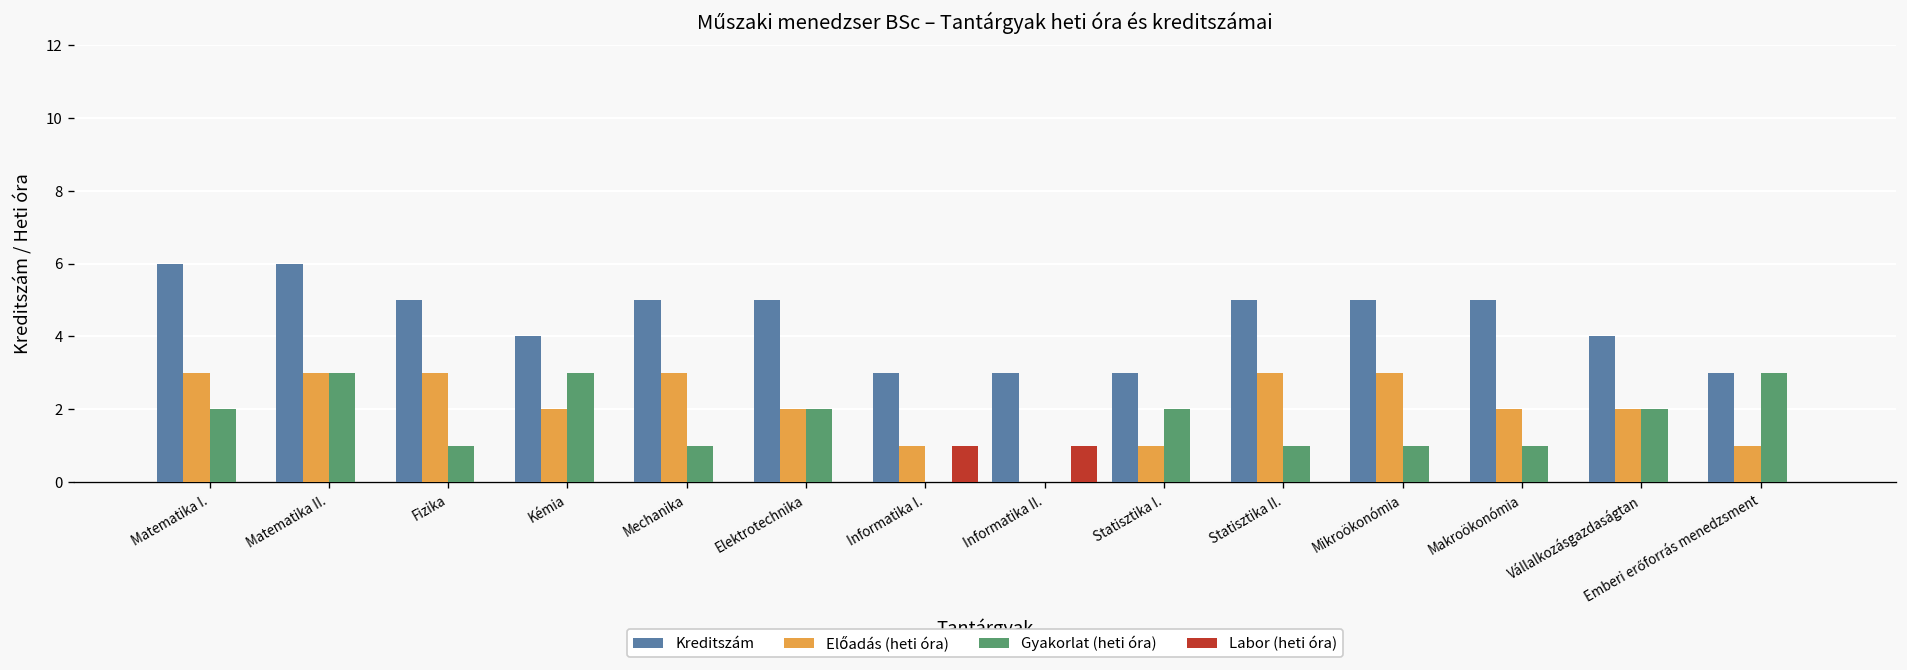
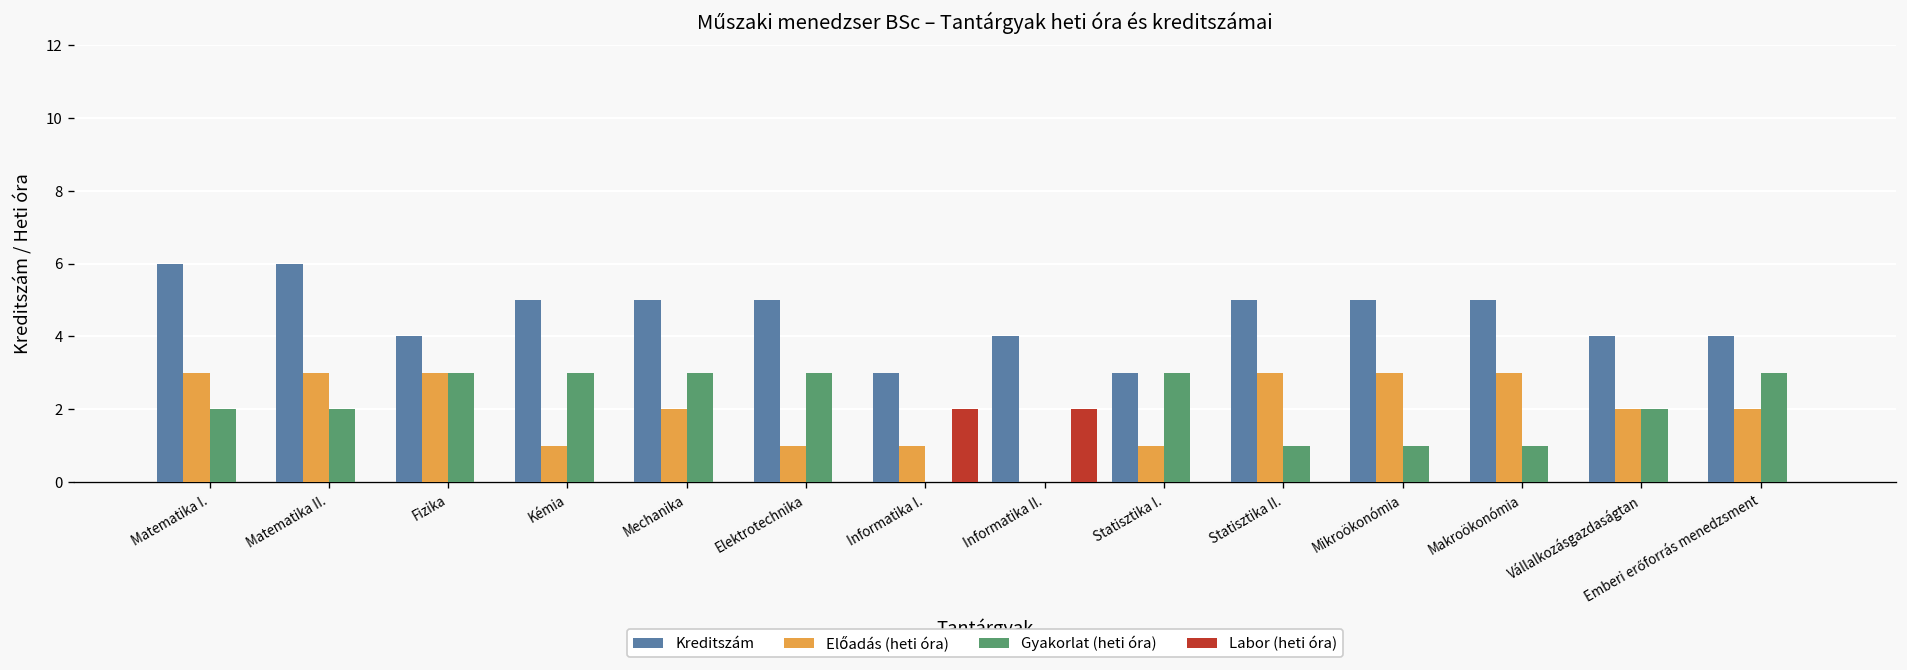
Gyakorlat (heti óra), Matematika II.: 3 -> 2
Kreditszám, Fizika: 5 -> 4
Gyakorlat (heti óra), Fizika: 1 -> 3
Kreditszám, Kémia: 4 -> 5
Előadás (heti óra), Kémia: 2 -> 1
Előadás (heti óra), Mechanika: 3 -> 2
Gyakorlat (heti óra), Mechanika: 1 -> 3
Előadás (heti óra), Elektrotechnika: 2 -> 1
Gyakorlat (heti óra), Elektrotechnika: 2 -> 3
Labor (heti óra), Informatika I.: 1 -> 2
Kreditszám, Informatika II.: 3 -> 4
Labor (heti óra), Informatika II.: 1 -> 2
Gyakorlat (heti óra), Statisztika I.: 2 -> 3
Előadás (heti óra), Makroökonómia: 2 -> 3
Kreditszám, Emberi erőforrás menedzsment: 3 -> 4
Előadás (heti óra), Emberi erőforrás menedzsment: 1 -> 2
